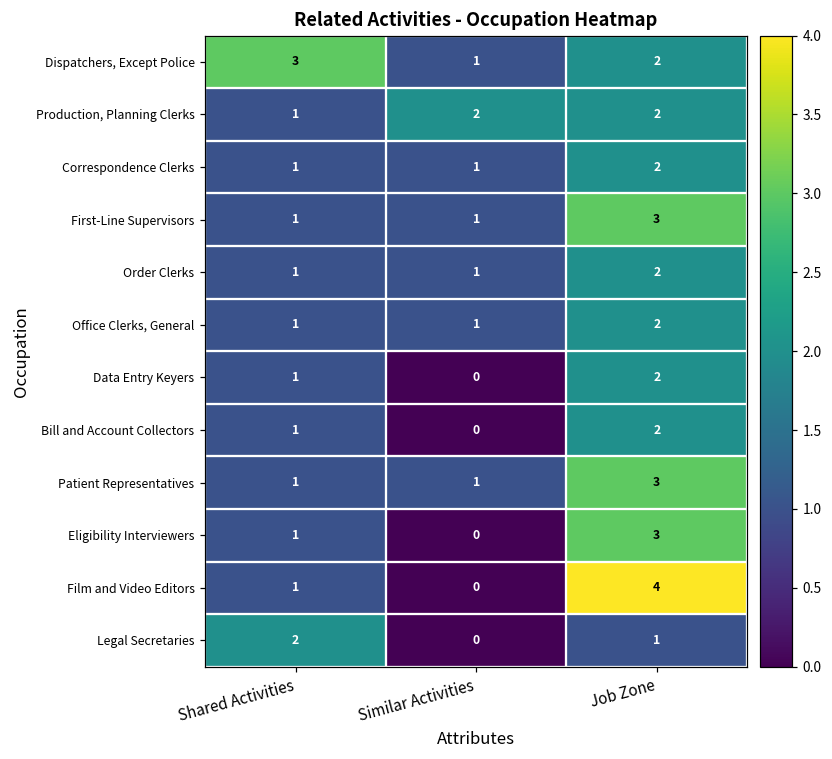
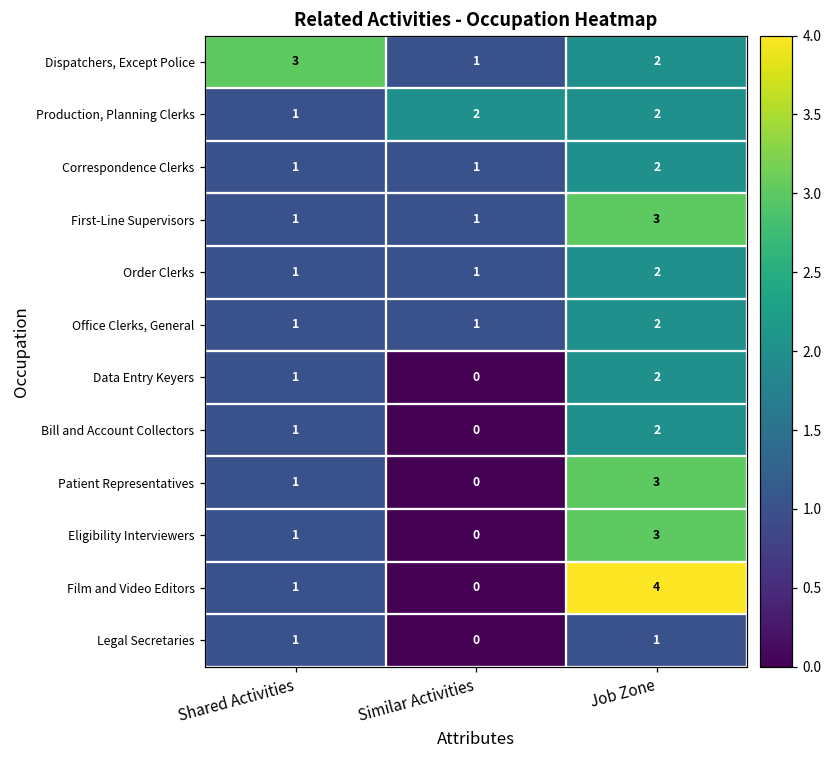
Patient Representatives, Similar Activities: 1 -> 0
Legal Secretaries, Shared Activities: 2 -> 1
